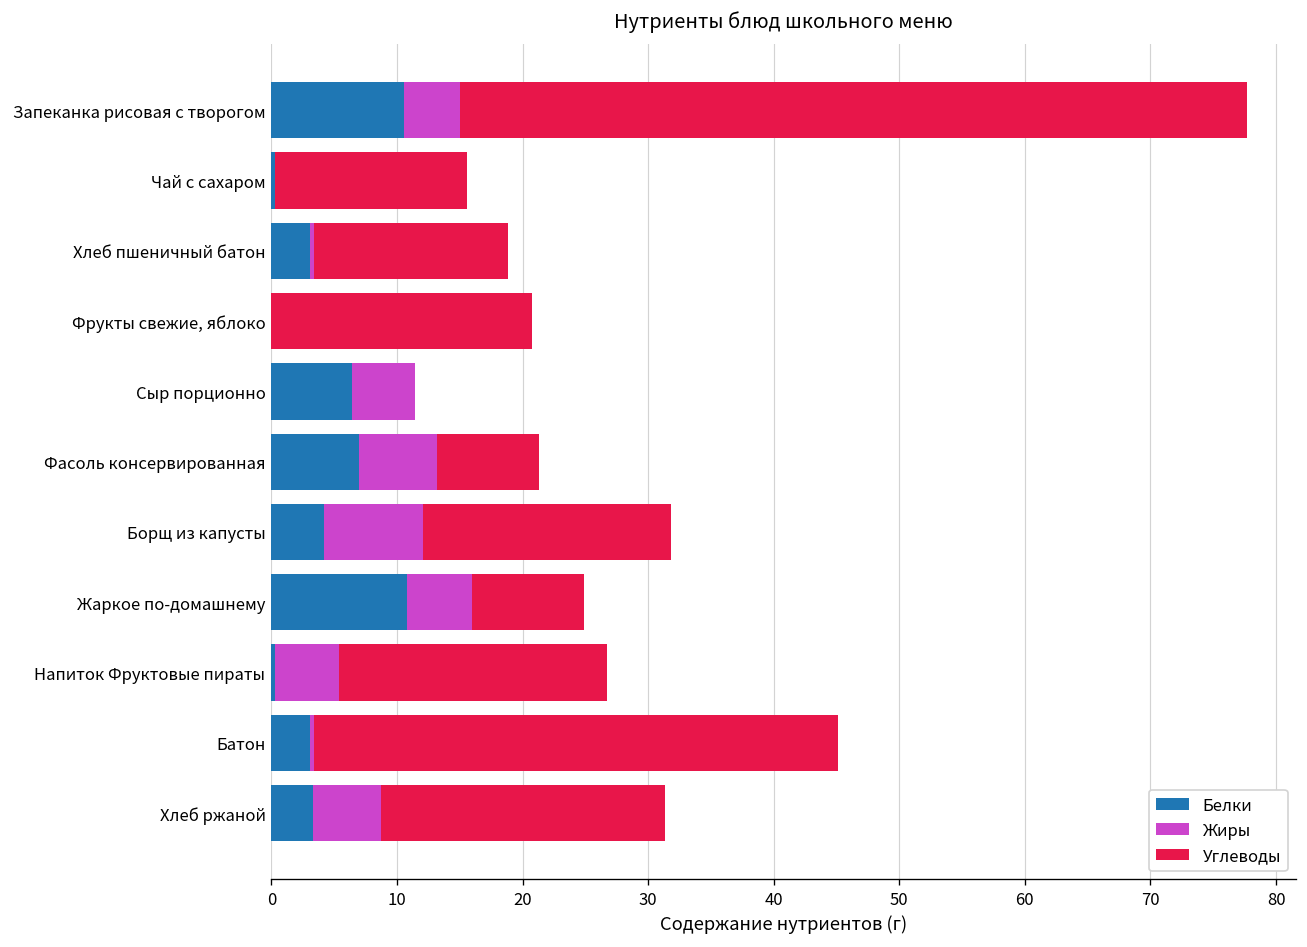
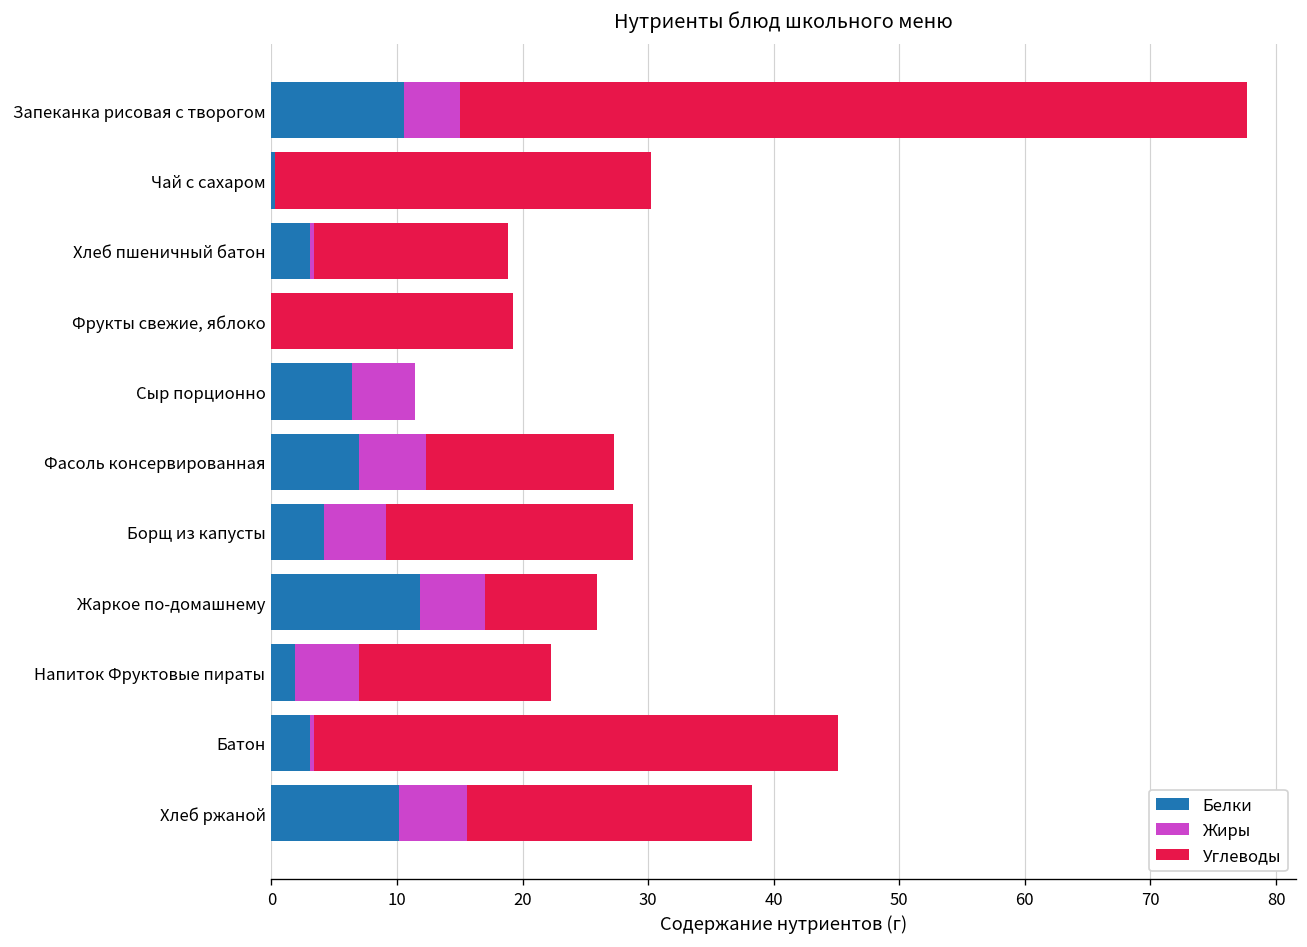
Углеводы, Чай с сахаром: 15.3 -> 29.9
Углеводы, Фрукты свежие, яблоко: 20.8 -> 19.2
Жиры, Фасоль консервированная: 6.2 -> 5.3
Углеводы, Фасоль консервированная: 8.1 -> 15.0
Жиры, Борщ из капусты: 7.9 -> 4.9
Белки, Жаркое по-домашнему: 10.8 -> 11.8
Белки, Напиток Фруктовые пираты: 0.3 -> 1.9
Углеводы, Напиток Фруктовые пираты: 21.3 -> 15.3
Белки, Хлеб ржаной: 3.3 -> 10.2
